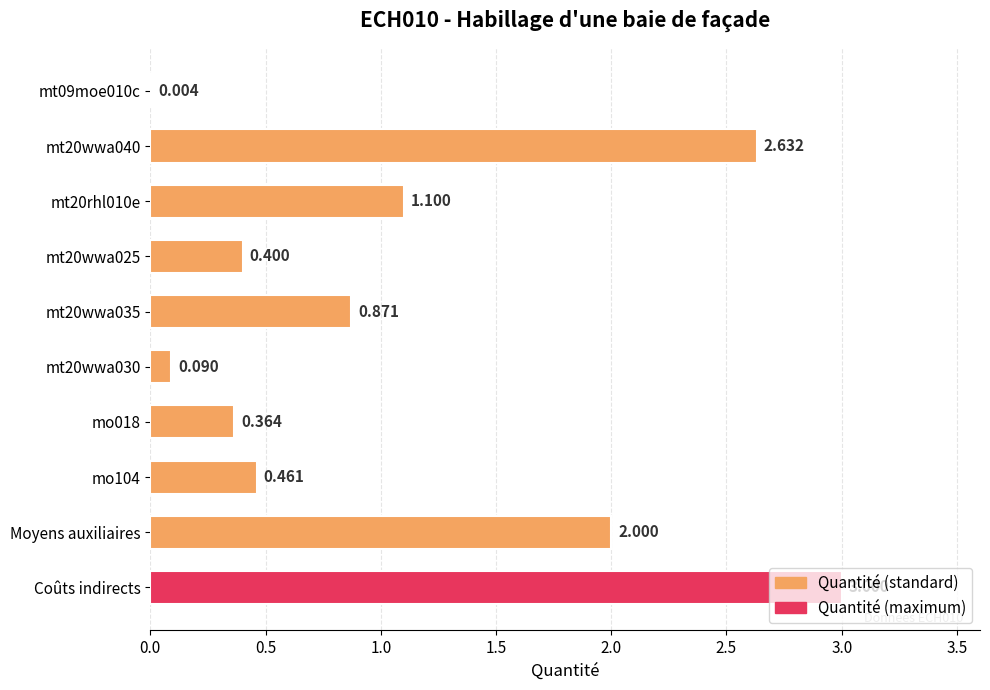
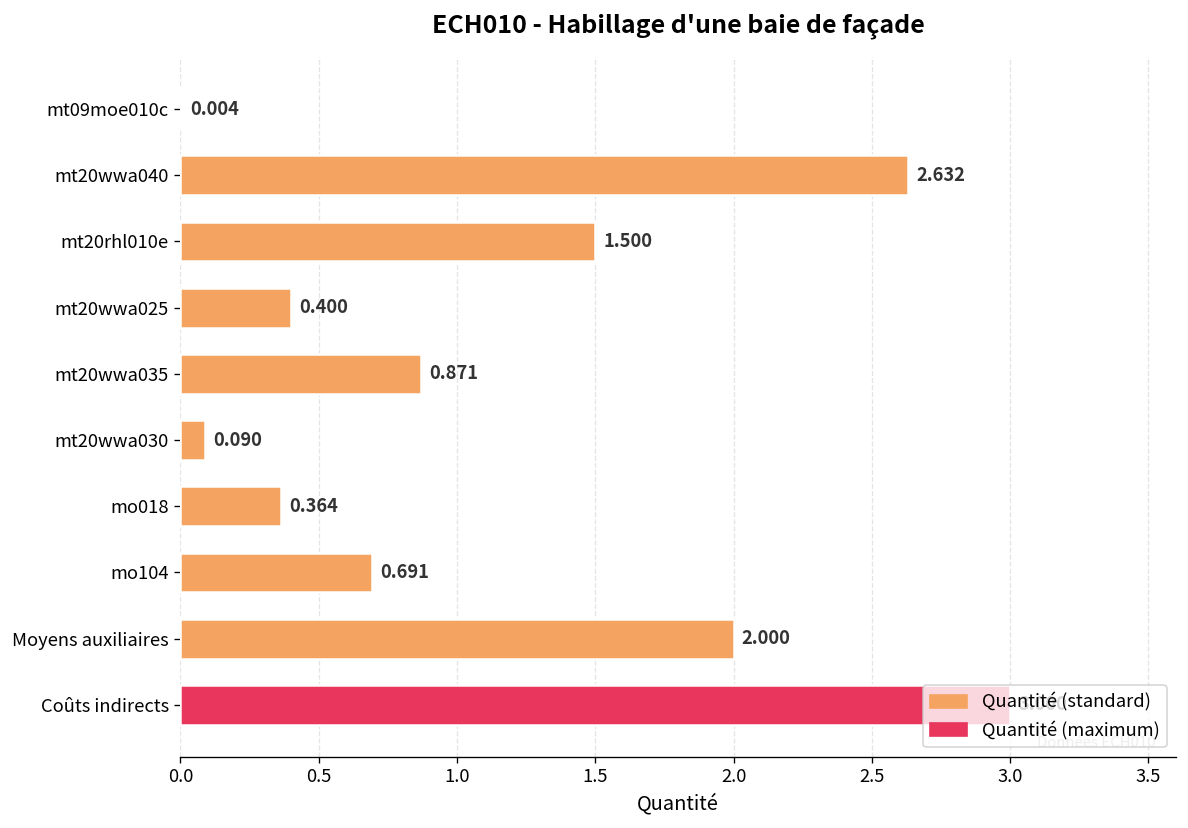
mt20rhl010e: 1.100 -> 1.500
mo104: 0.461 -> 0.691
